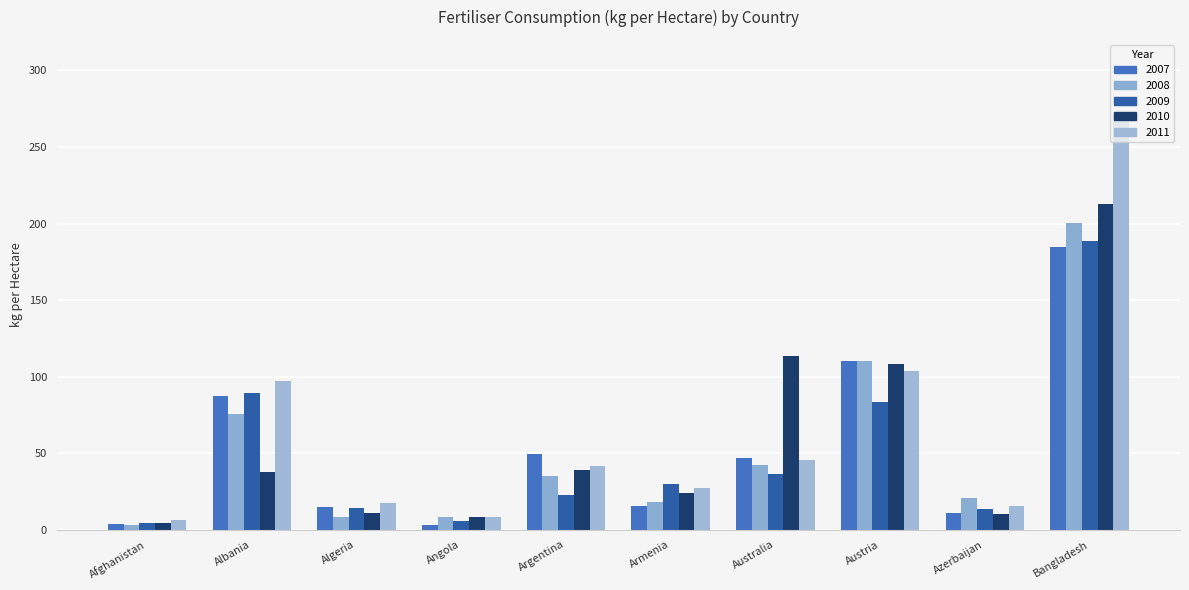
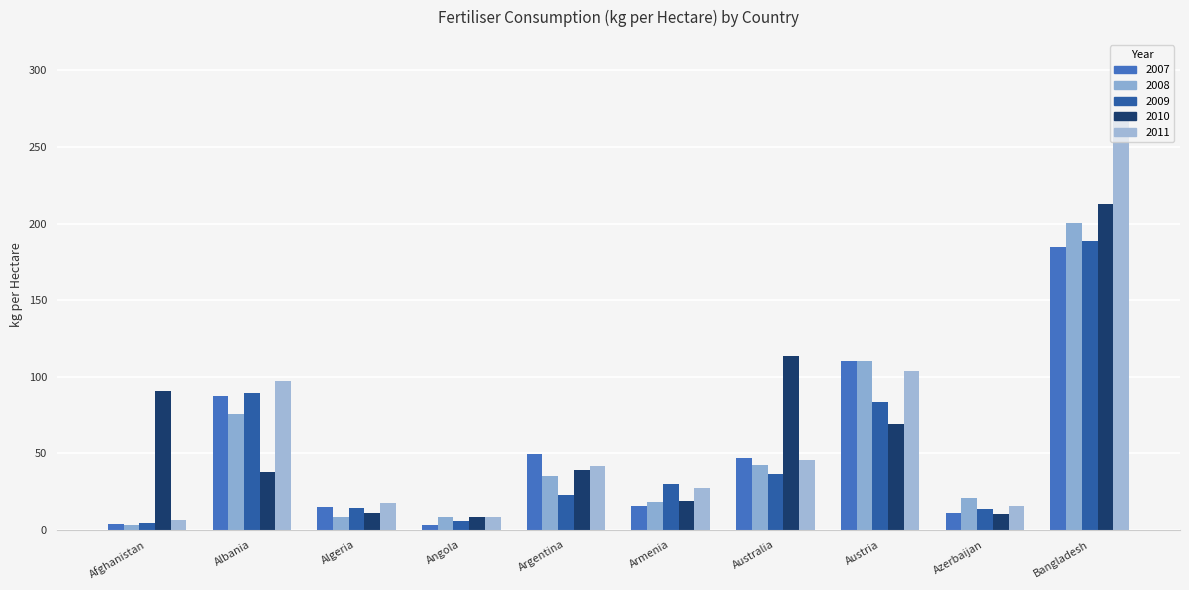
2010, Afghanistan: 4 -> 91
2010, Armenia: 24 -> 19
2010, Austria: 108 -> 69
